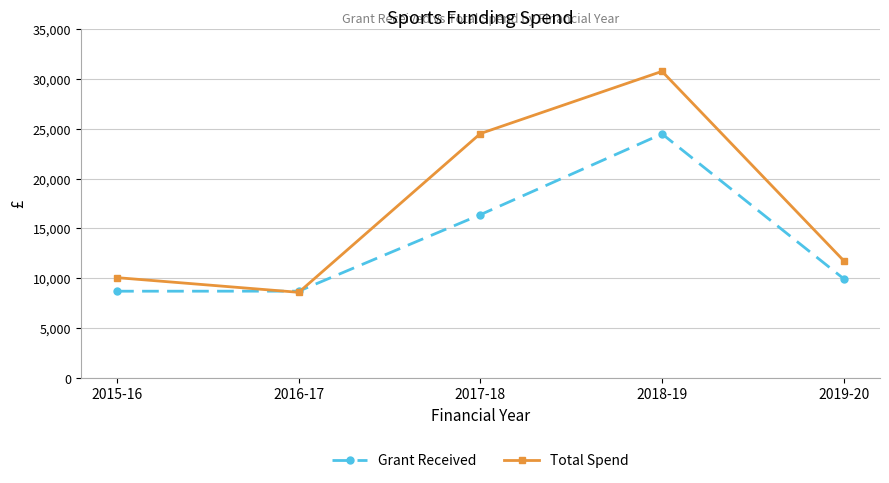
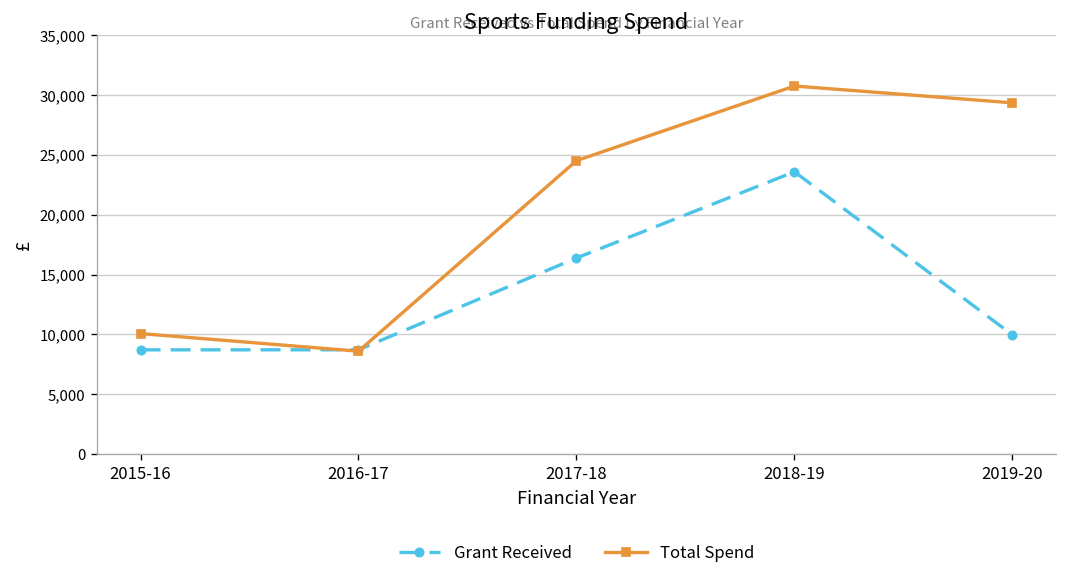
Grant Received, 2018-19: 24,500 -> 23,600
Total Spend, 2019-20: 12,000 -> 29,000
